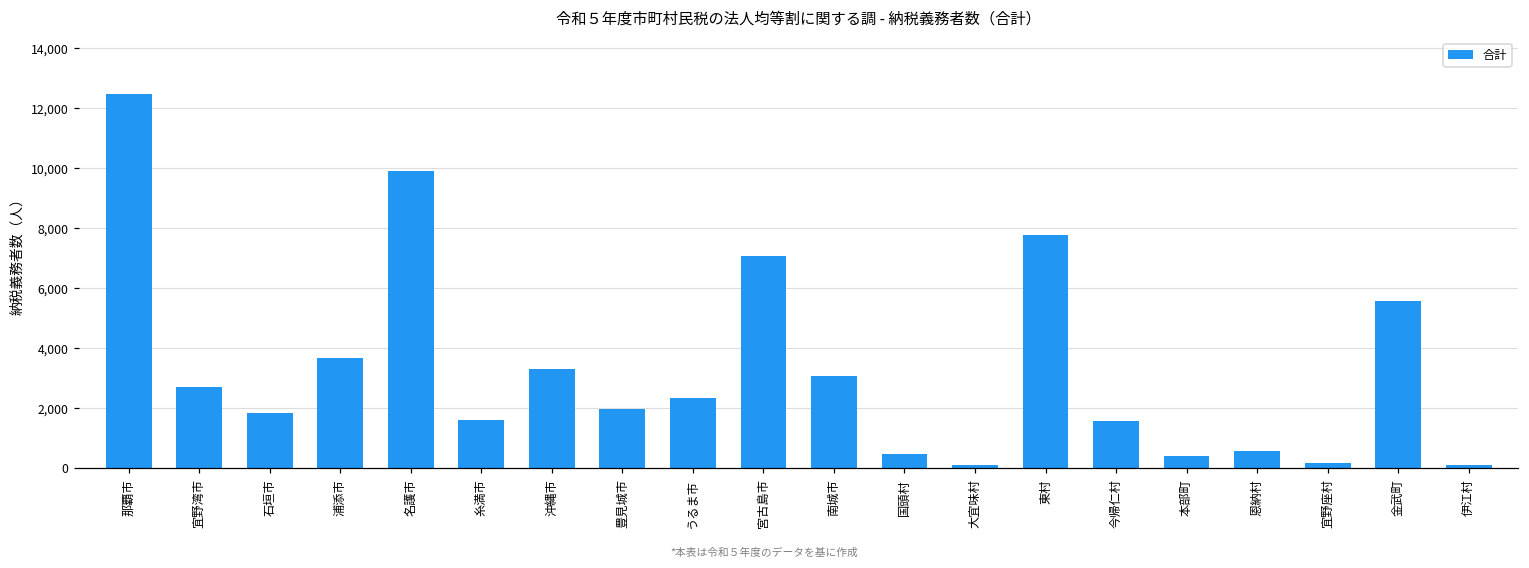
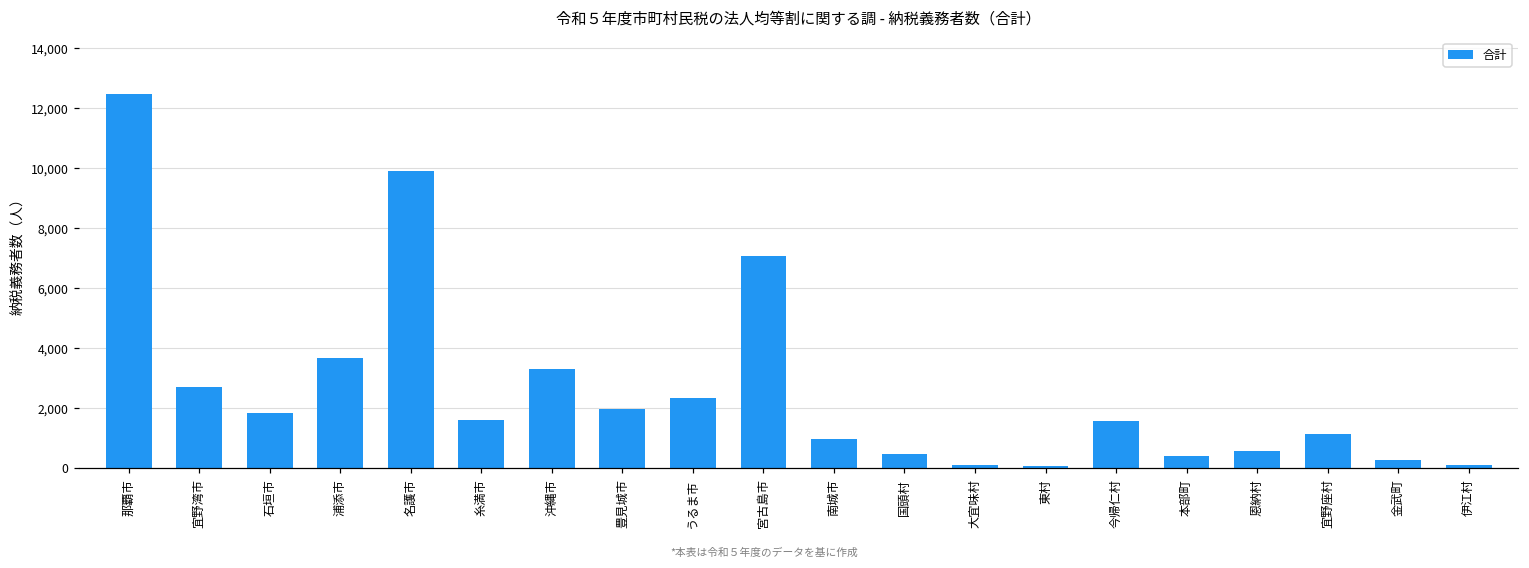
南城市: 3,100 -> 900
東村: 7,800 -> 100
宜野座村: 100 -> 1,100
金武町: 5,500 -> 300
